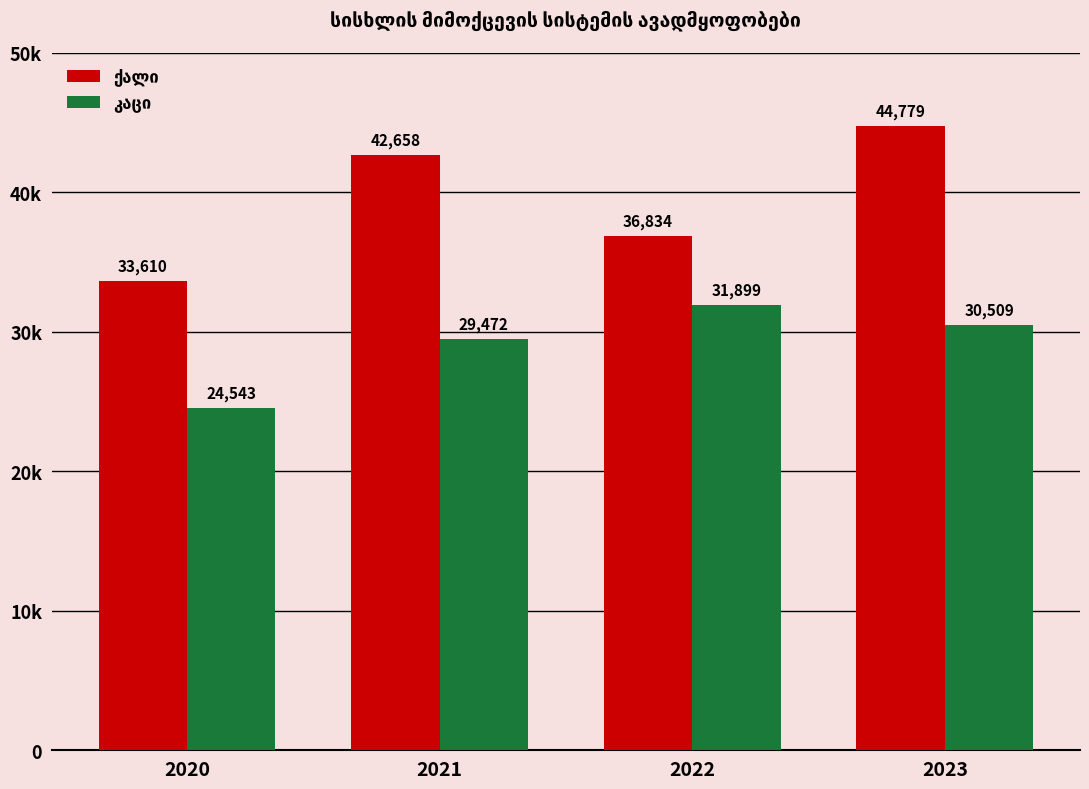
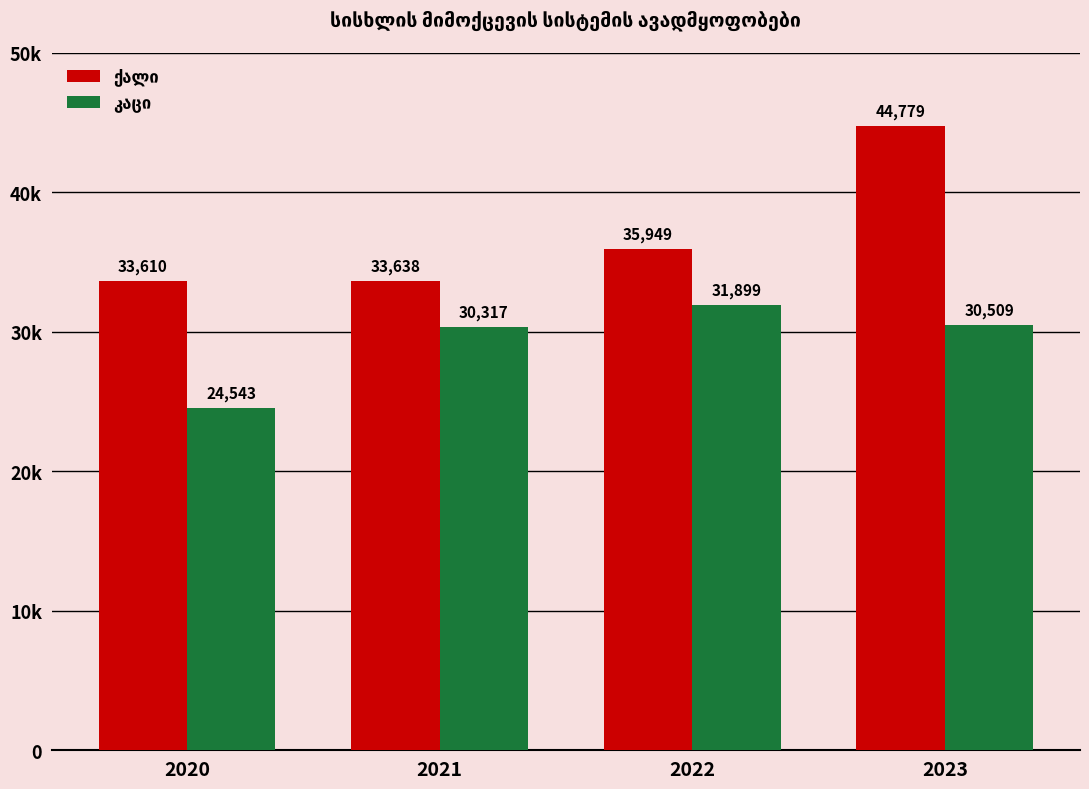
ქალი, 2021: 42,658 -> 33,638
კაცი, 2021: 29,472 -> 30,317
ქალი, 2022: 36,834 -> 35,949
